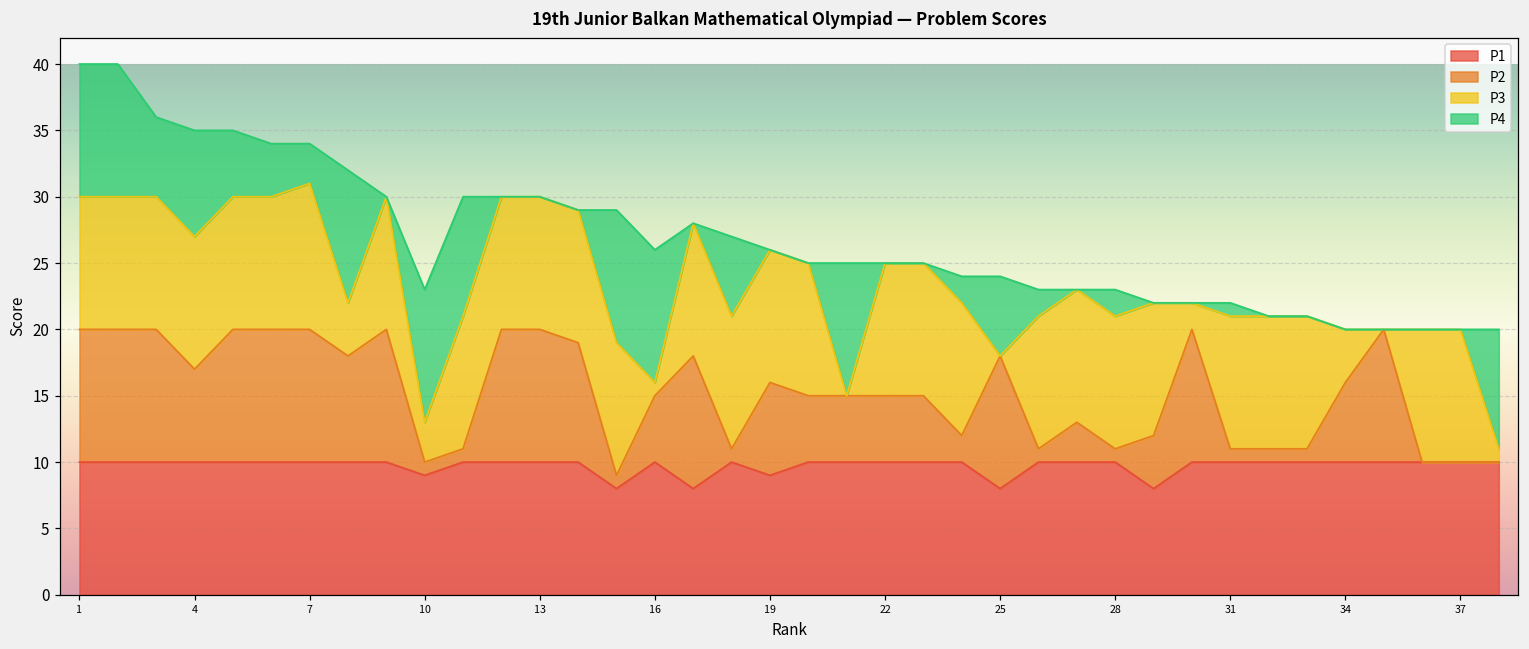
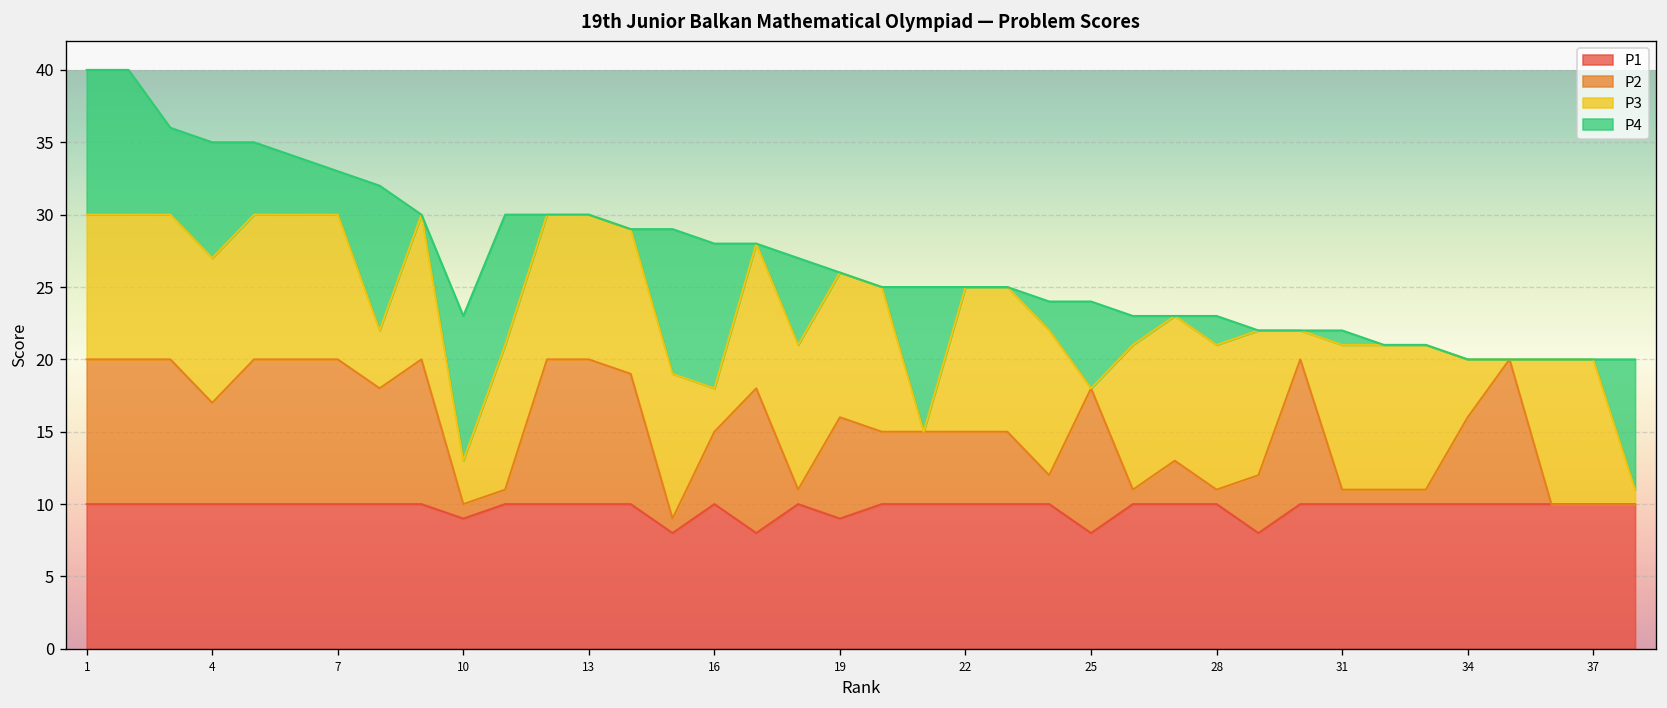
P3, 7: 11 -> 10
P3, 16: 1 -> 3
